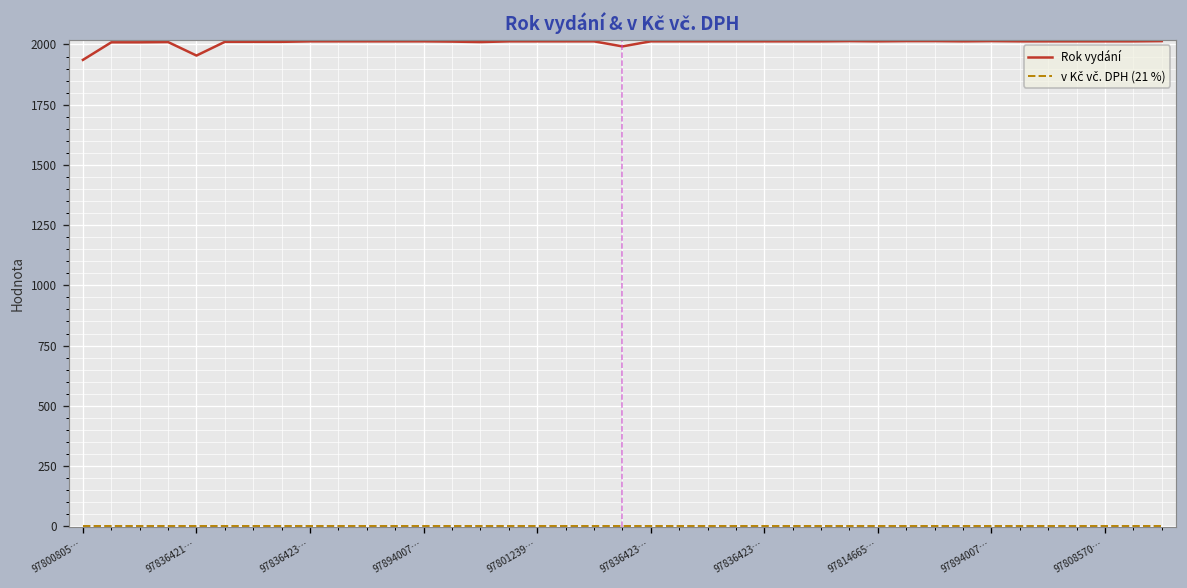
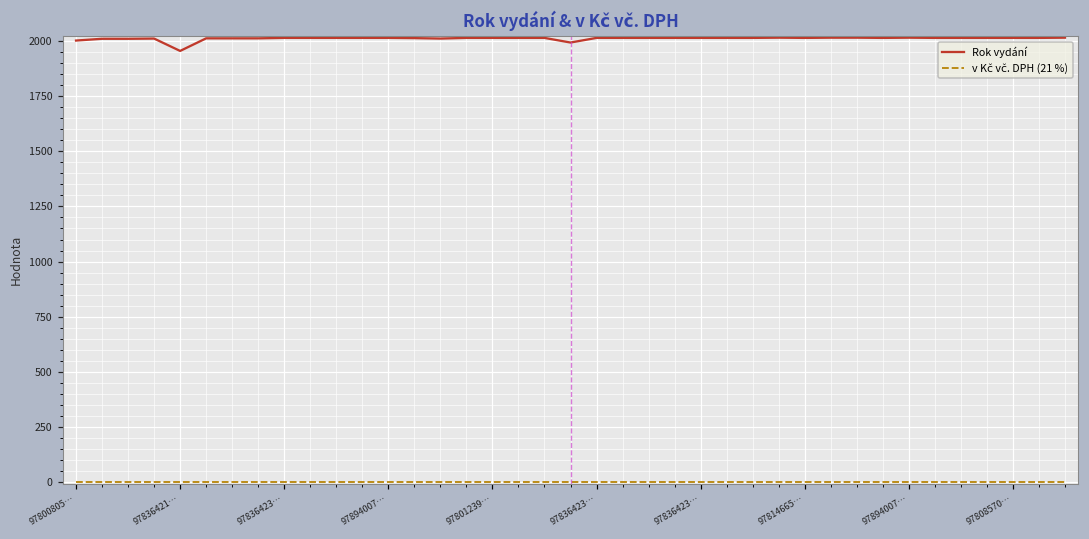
Rok vydání, 97800805…: 1940 -> 2000
